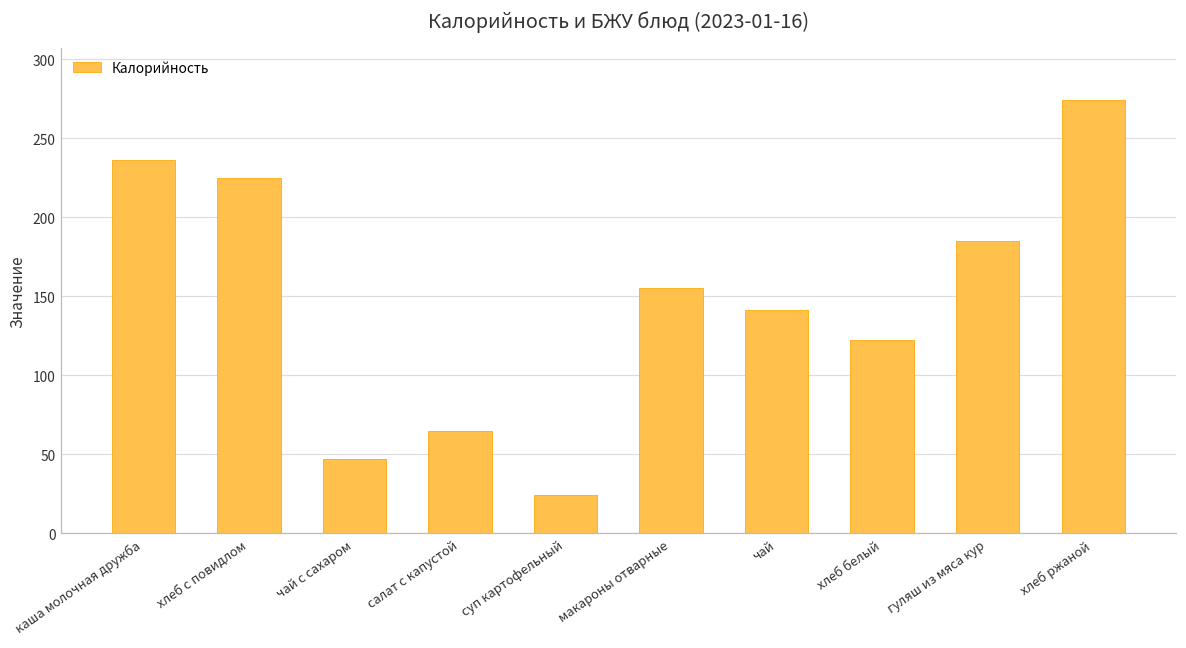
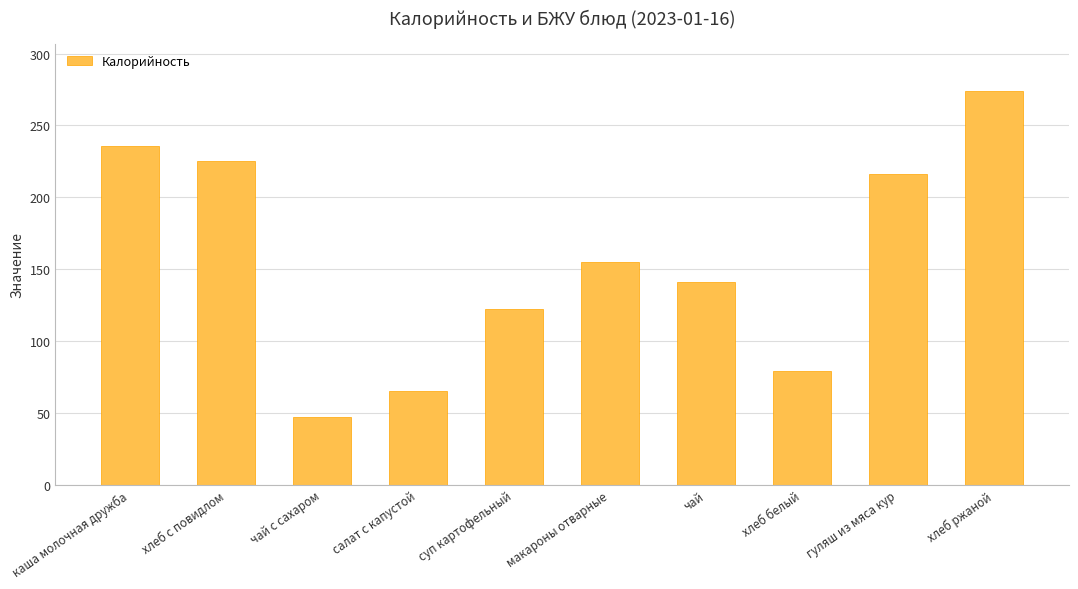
суп картофельный: 24 -> 122
хлеб белый: 122 -> 79
гуляш из мяса кур: 185 -> 216
